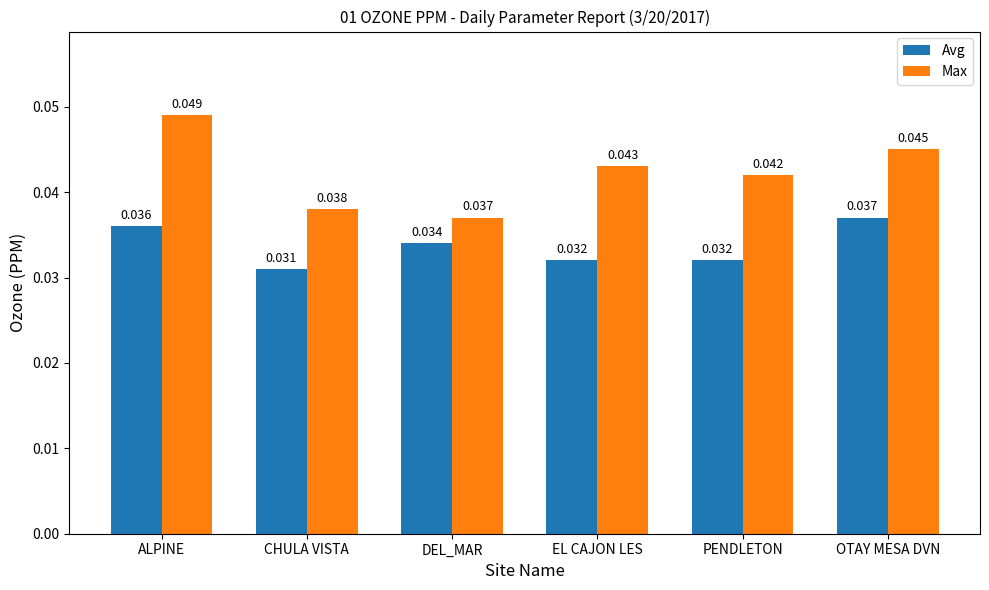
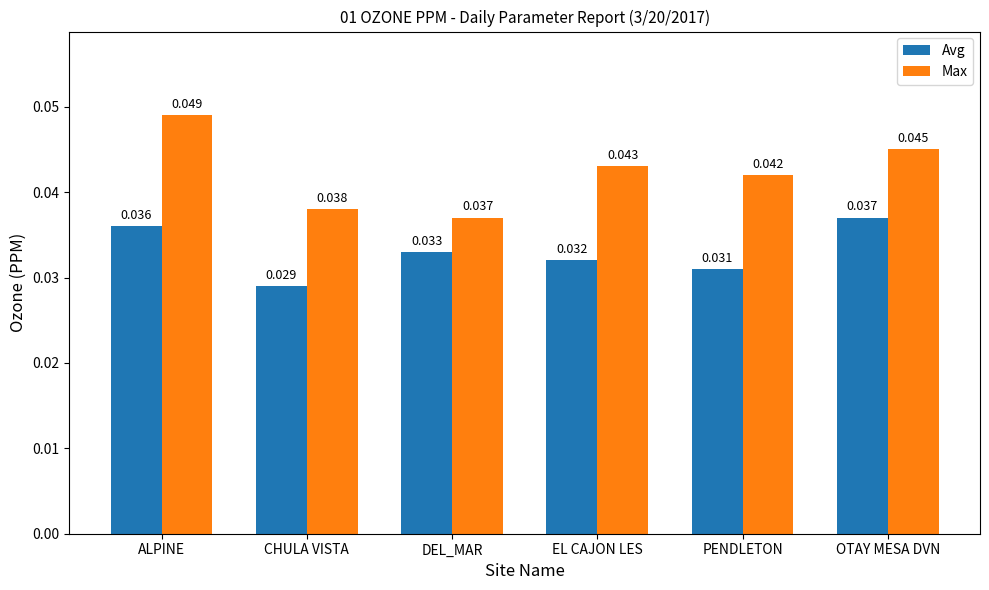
Avg, CHULA VISTA: 0.031 -> 0.029
Avg, DEL_MAR: 0.034 -> 0.033
Avg, PENDLETON: 0.032 -> 0.031
